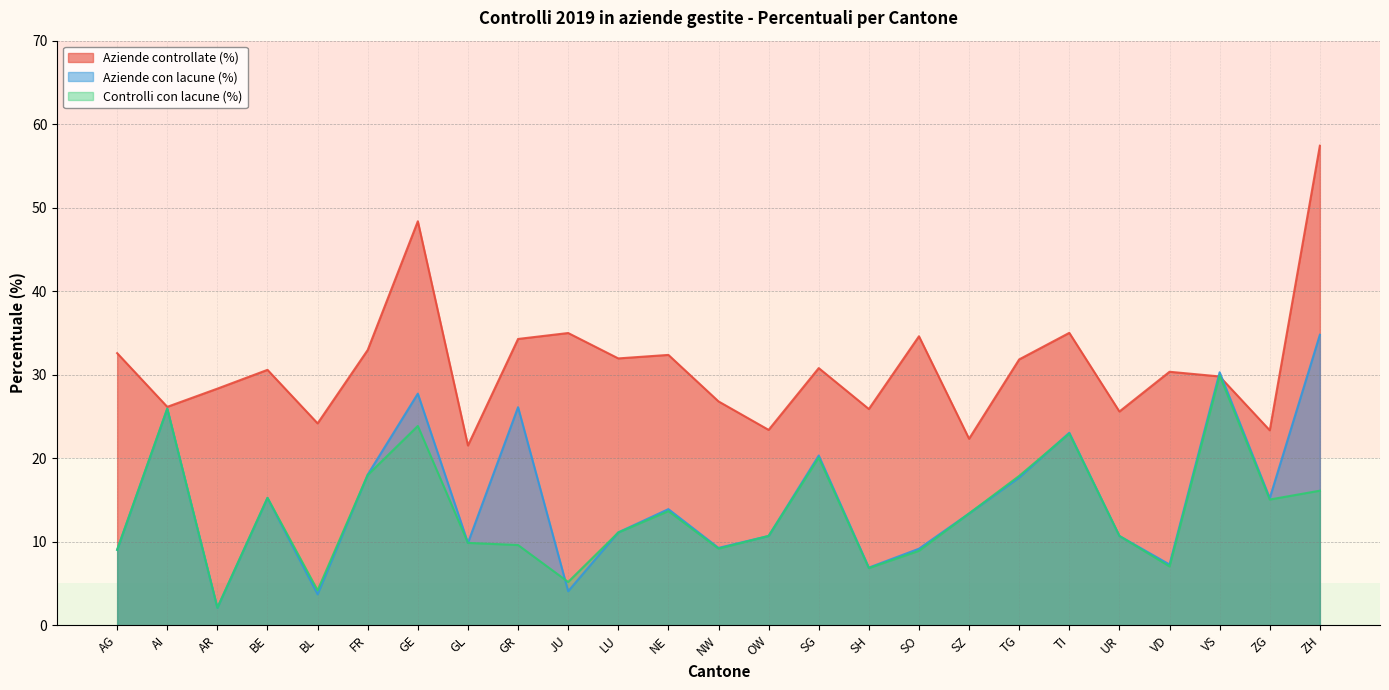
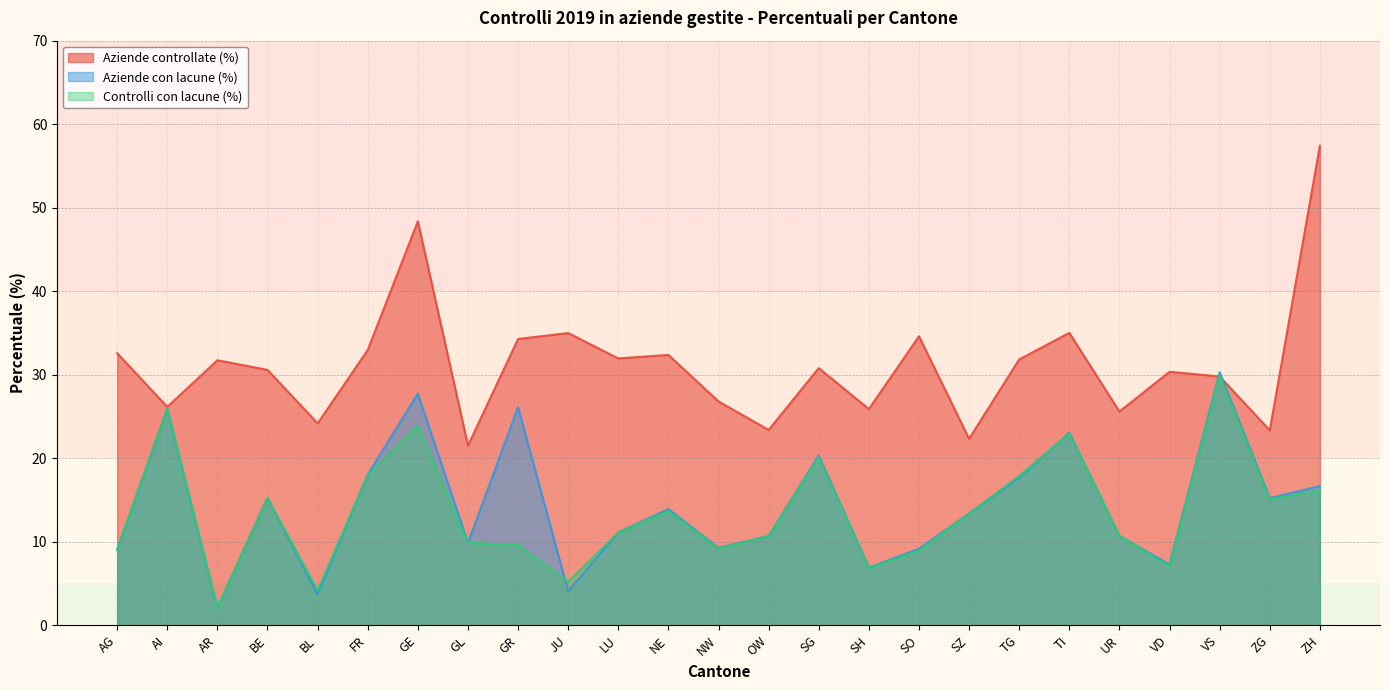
Aziende controllate (%), AR: 28 -> 32
Aziende con lacune (%), ZH: 35 -> 17
